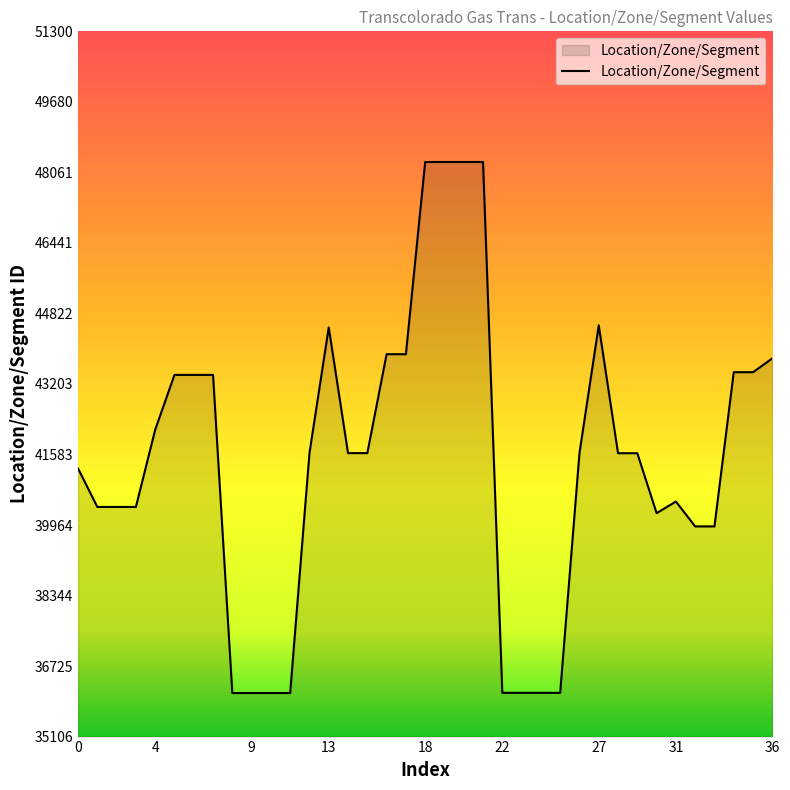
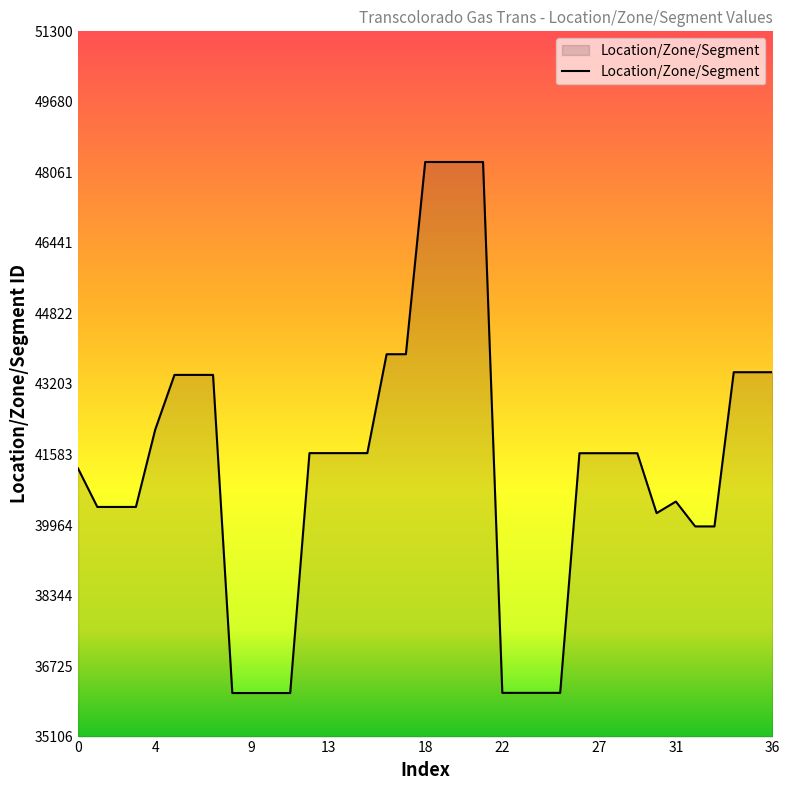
13: 44500 -> 41600
27: 44500 -> 41600
36: 43800 -> 43500
